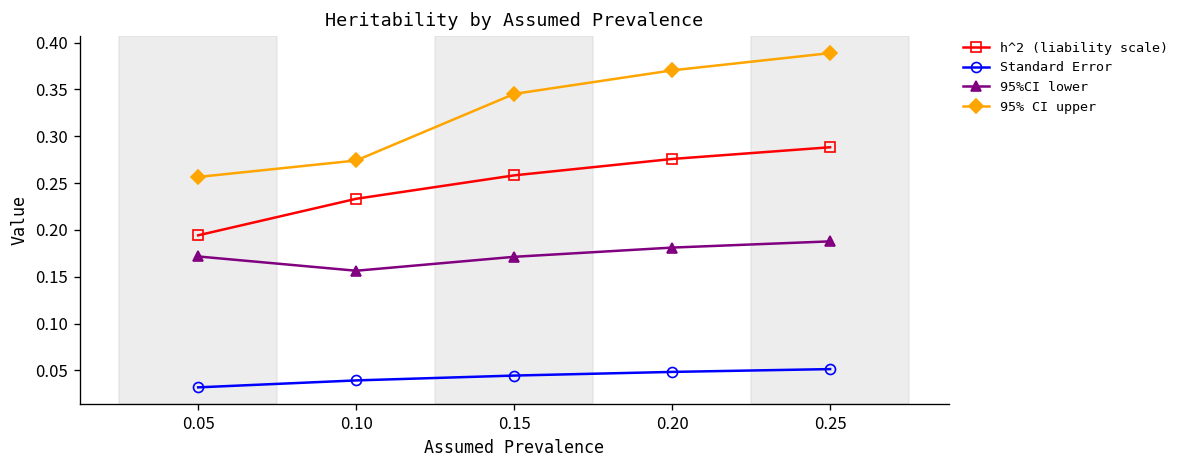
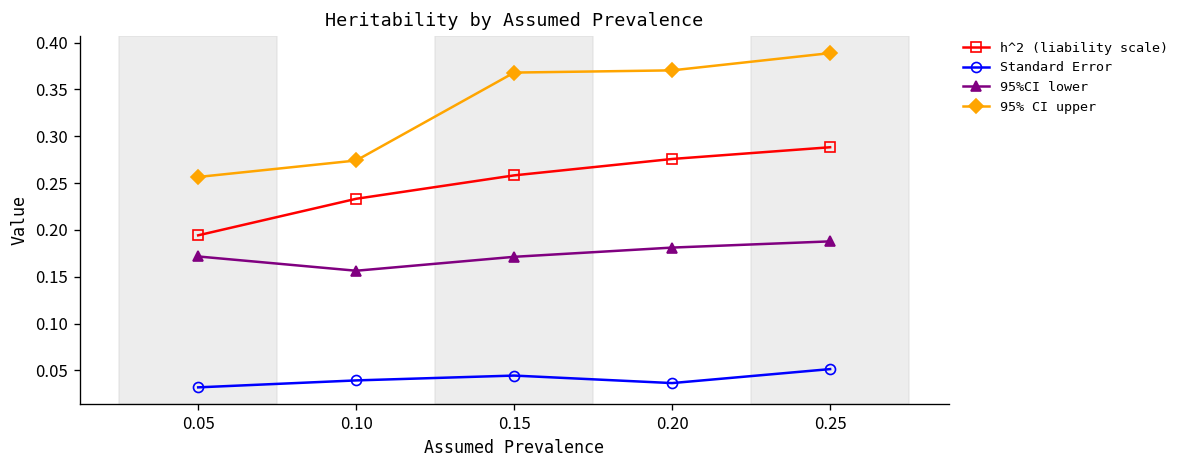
95% CI upper, 0.15: 0.35 -> 0.37
Standard Error, 0.20: 0.05 -> 0.04
